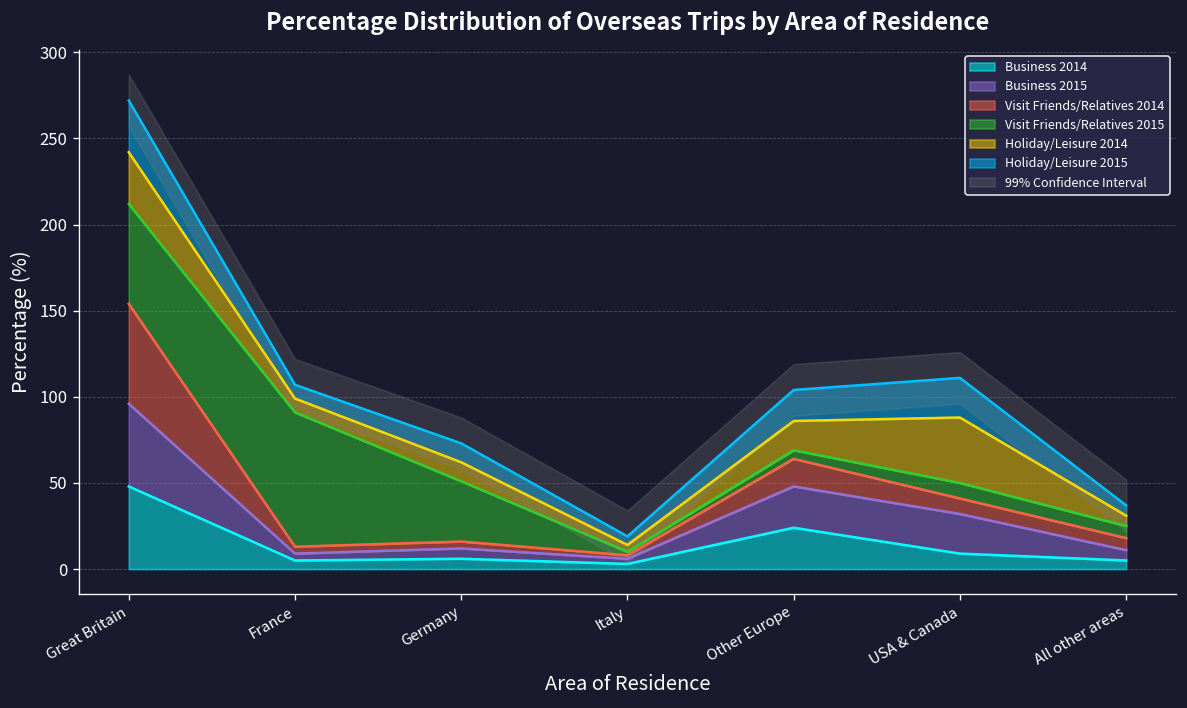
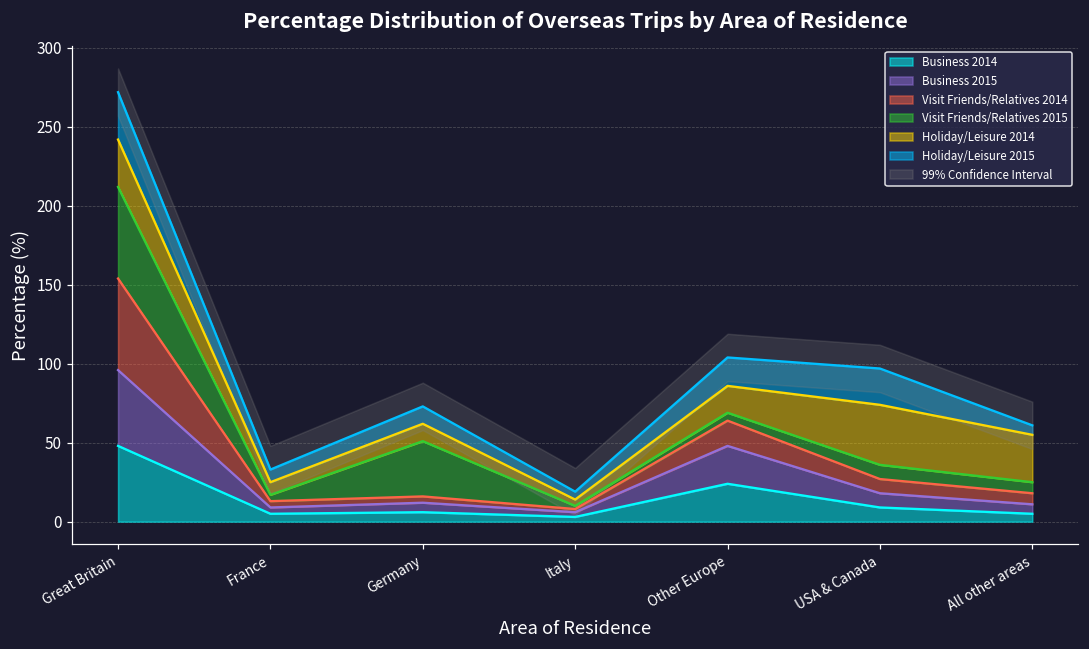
Visit Friends/Relatives 2015, France: 78 -> 4
Business 2015, USA & Canada: 23 -> 9
Holiday/Leisure 2014, All other areas: 6 -> 30
